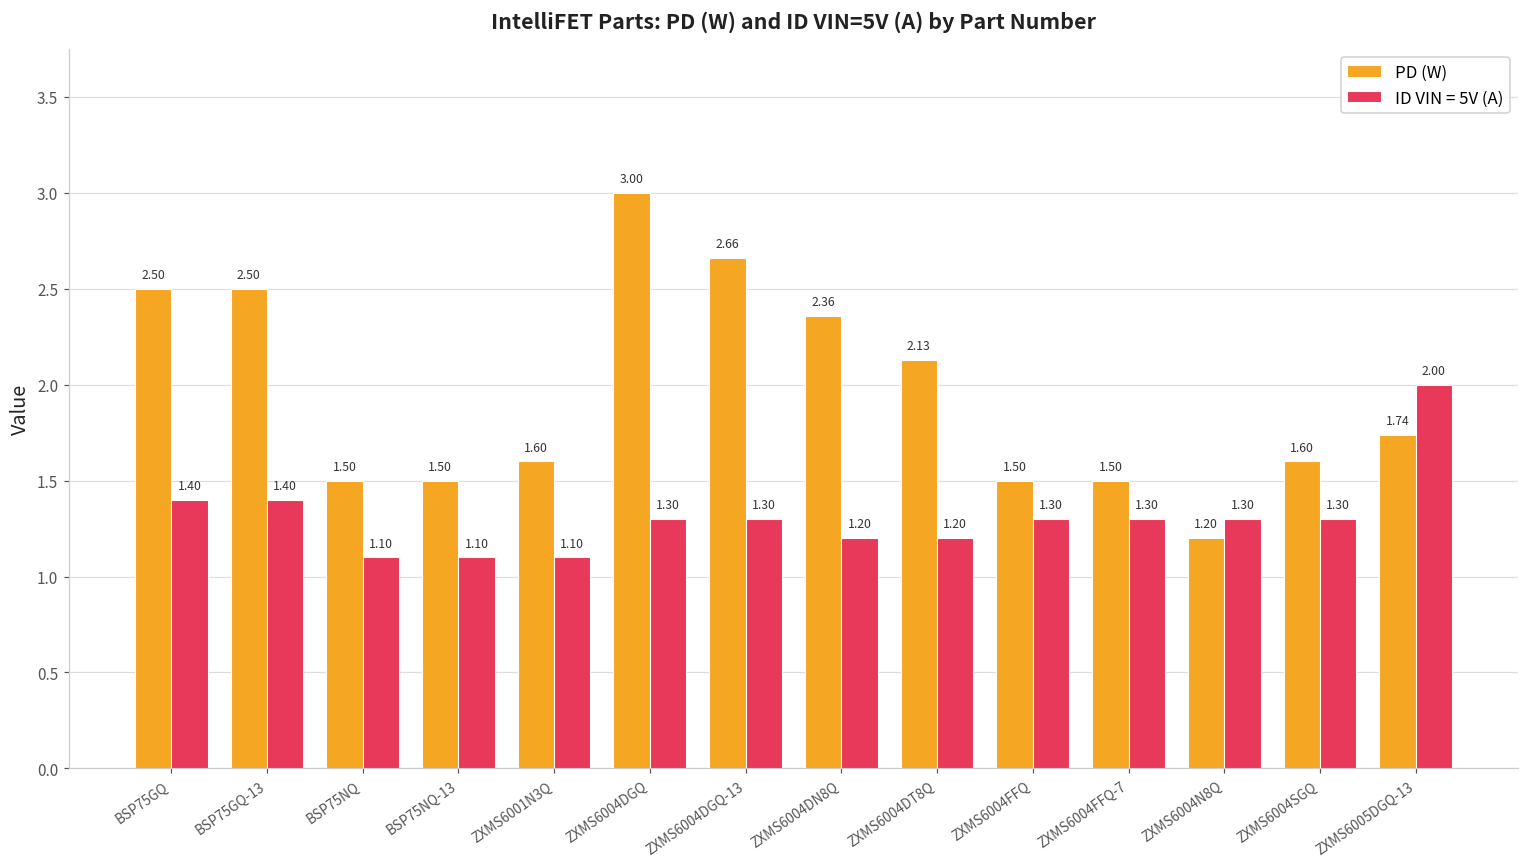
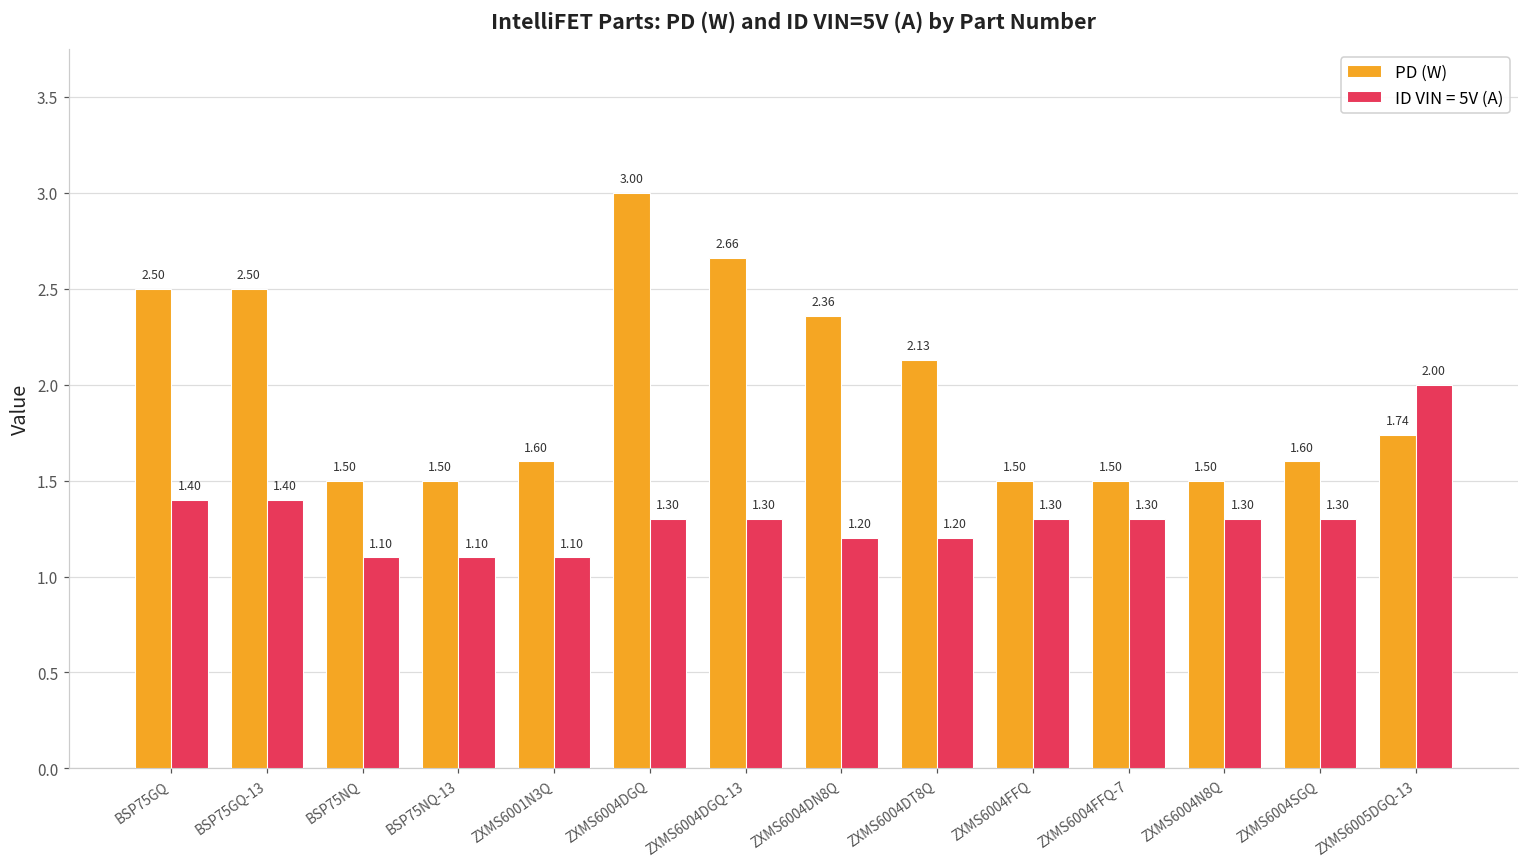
PD (W), ZXMS6004N8Q: 1.20 -> 1.50
